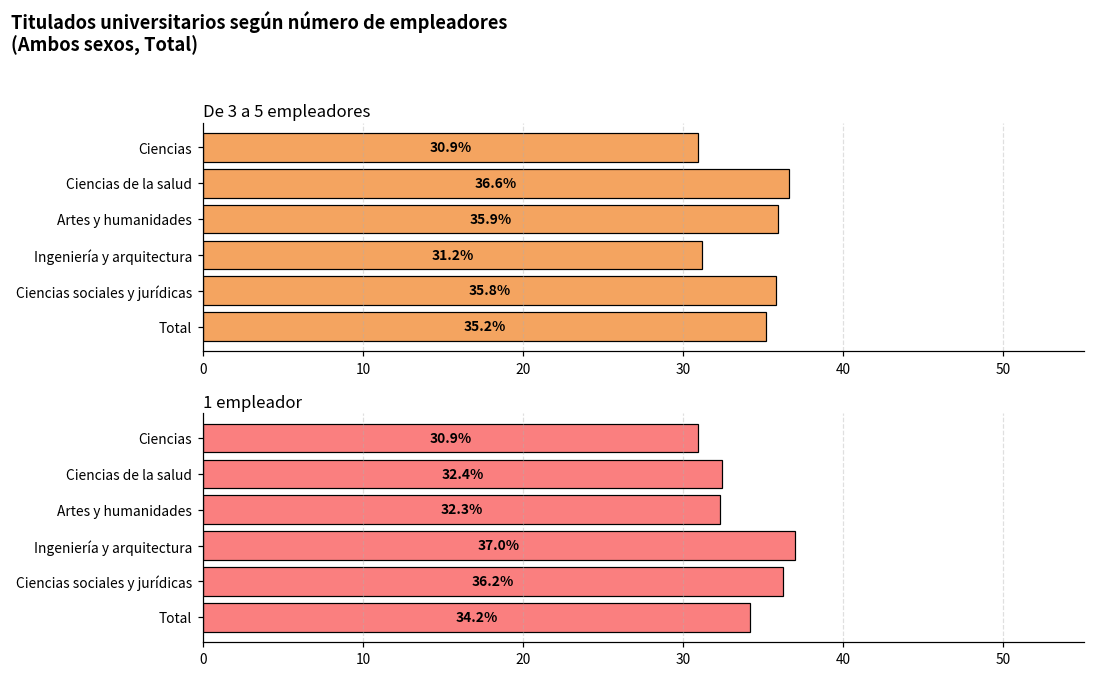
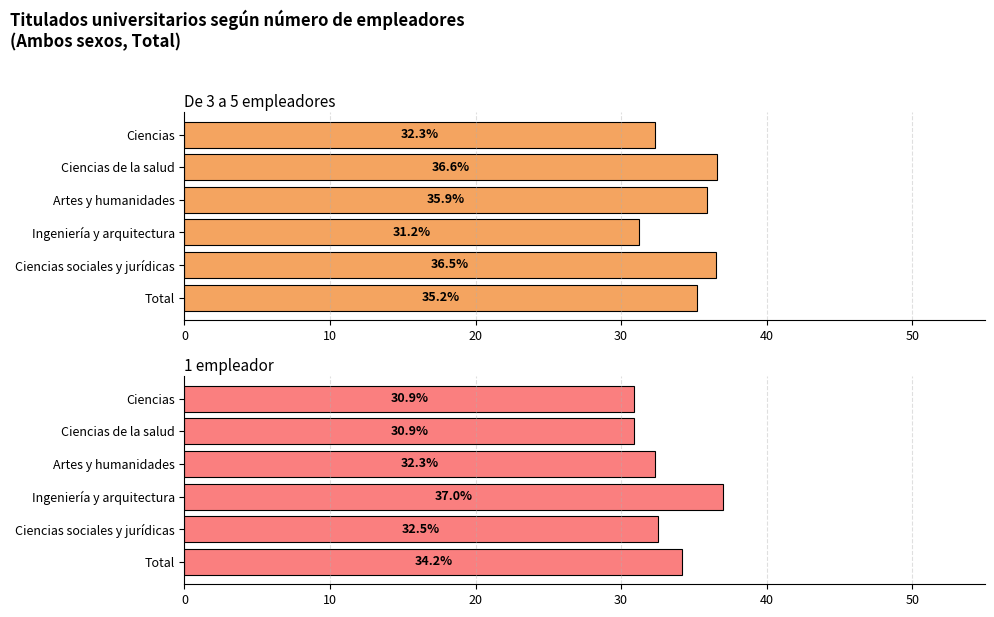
De 3 a 5 empleadores, Ciencias: 30.9% -> 32.3%
De 3 a 5 empleadores, Ciencias sociales y jurídicas: 35.8% -> 36.5%
1 empleador, Ciencias de la salud: 32.4% -> 30.9%
1 empleador, Ciencias sociales y jurídicas: 36.2% -> 32.5%
